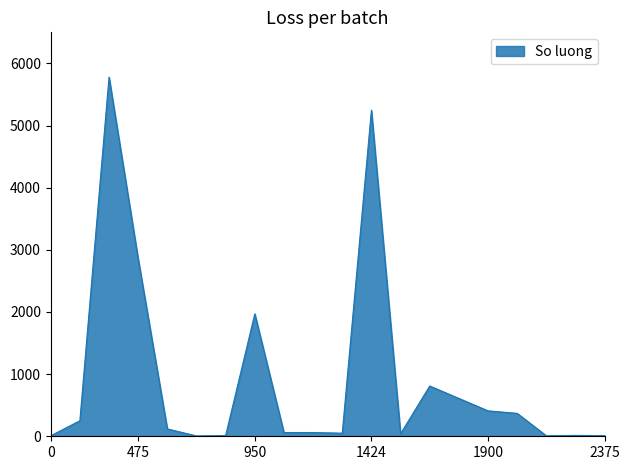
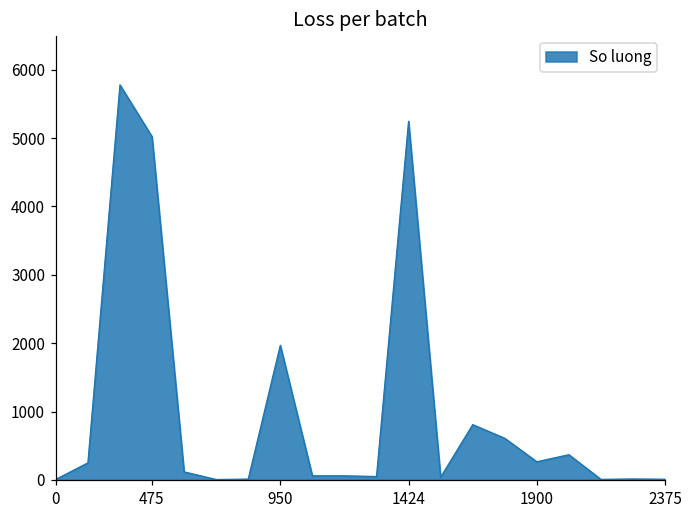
475: 2900 -> 5000
1900: 400 -> 300
